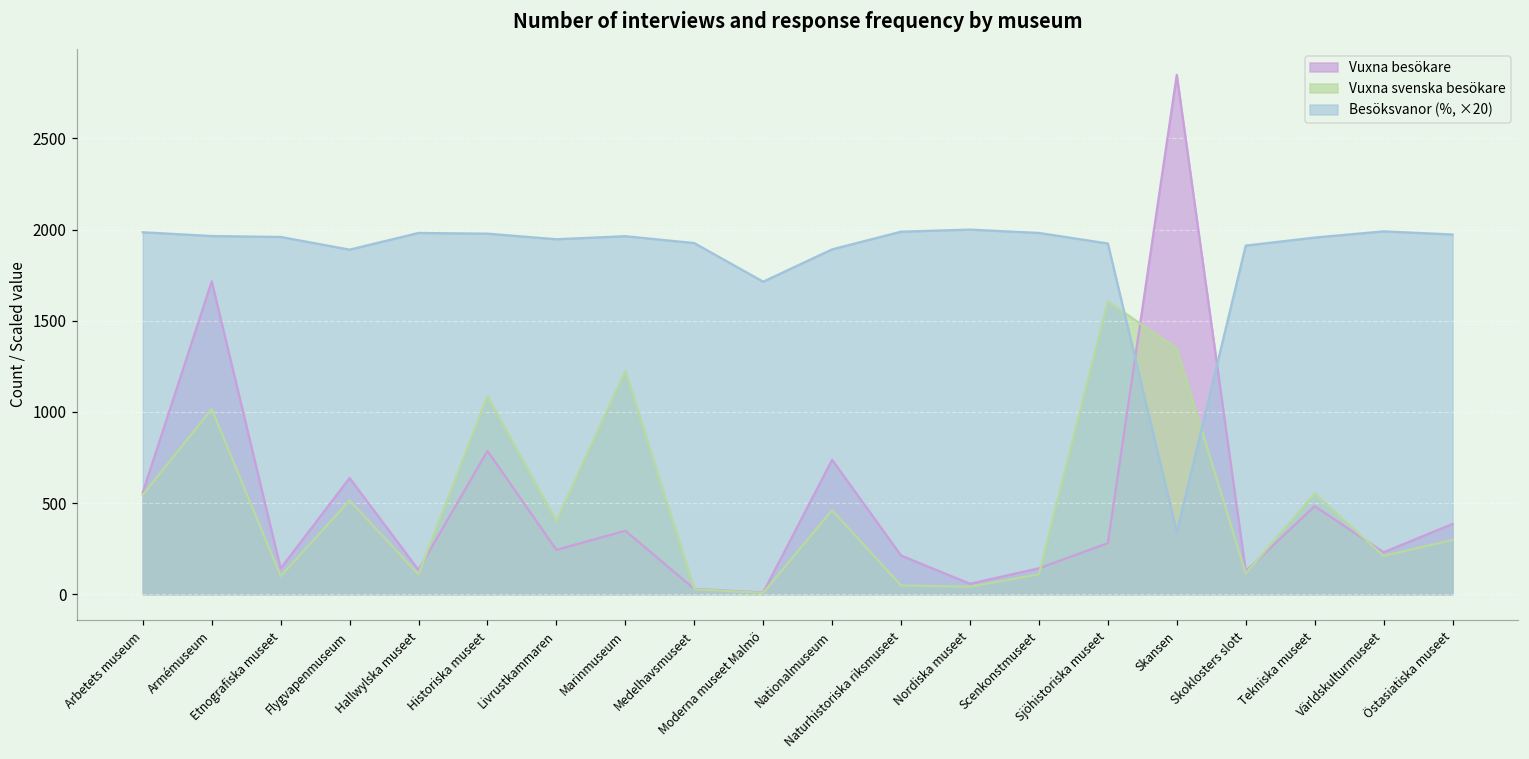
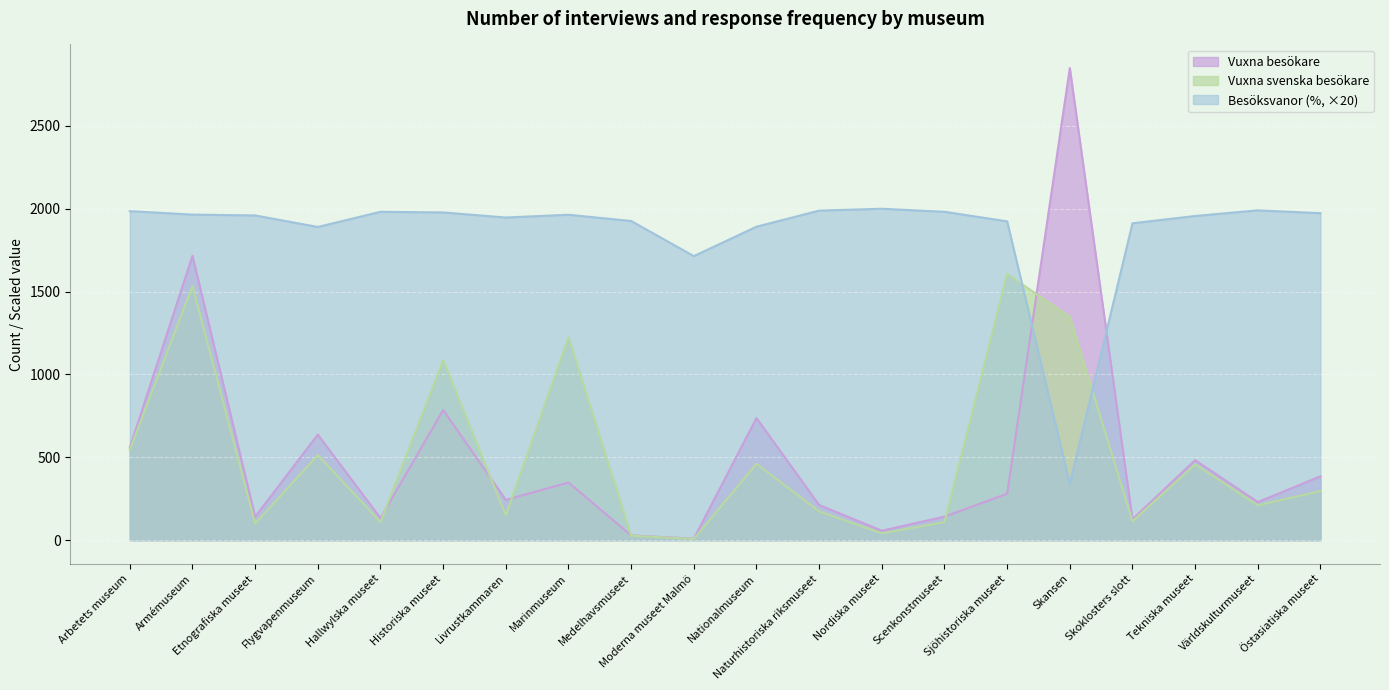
Vuxna svenska besökare, Armémuseum: 1020 -> 1530
Vuxna svenska besökare, Livrustkammaren: 400 -> 150
Vuxna svenska besökare, Naturhistoriska riksmuseet: 50 -> 170
Vuxna svenska besökare, Tekniska museet: 550 -> 460
